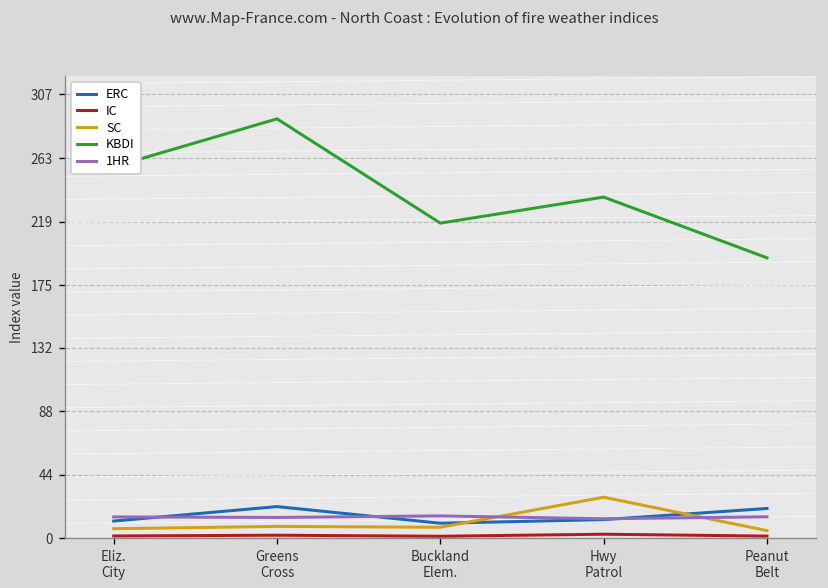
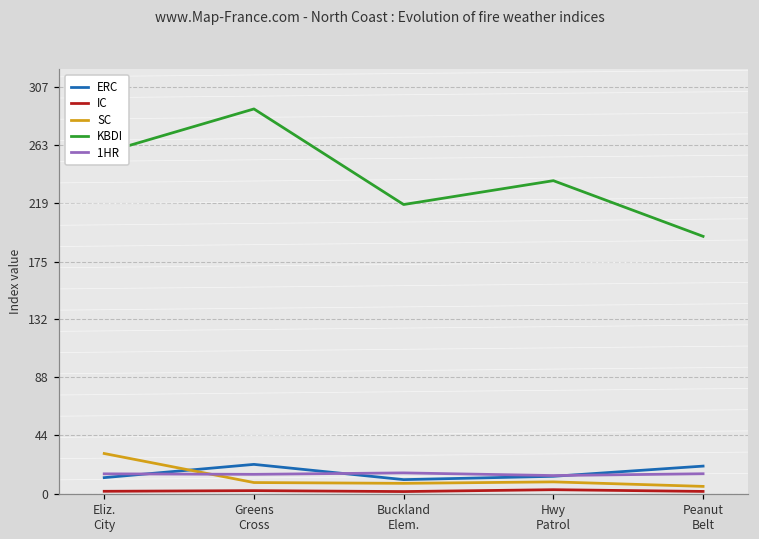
SC, Eliz. City: 7 -> 30
SC, Hwy Patrol: 29 -> 9
